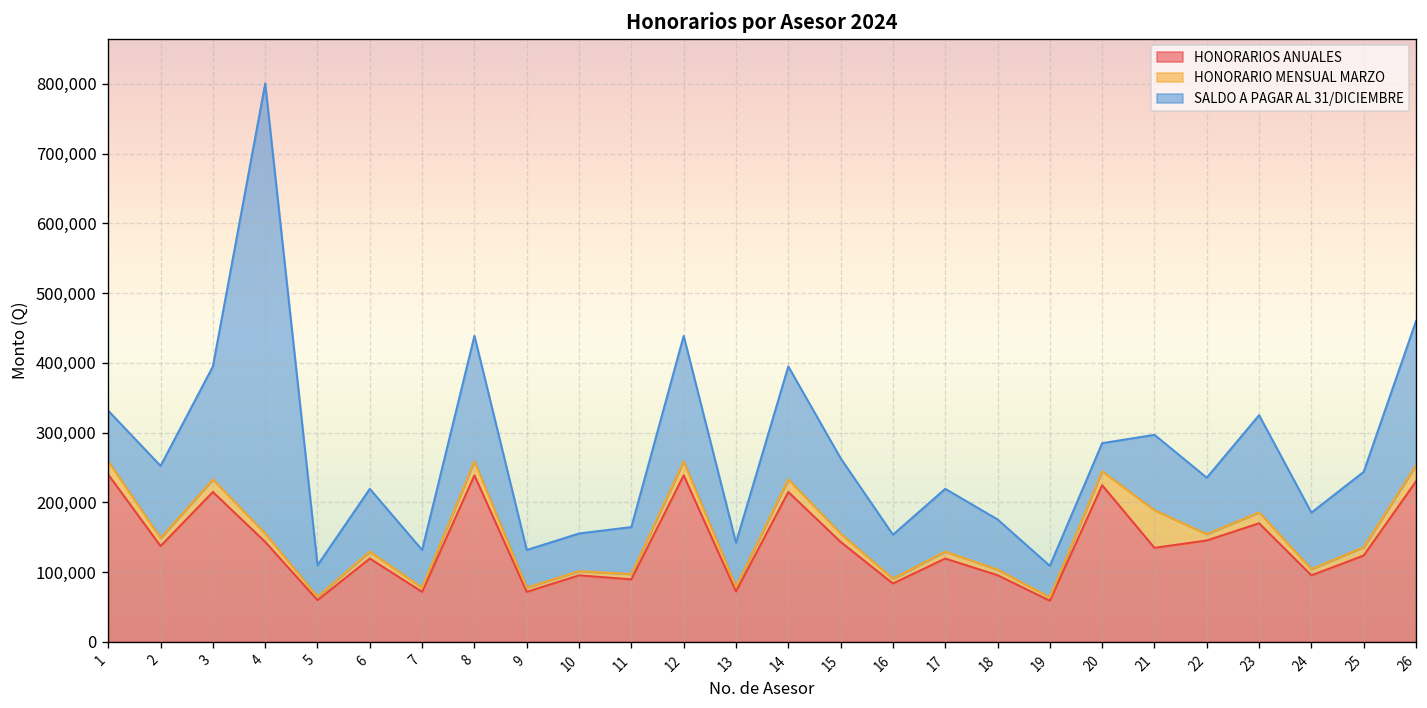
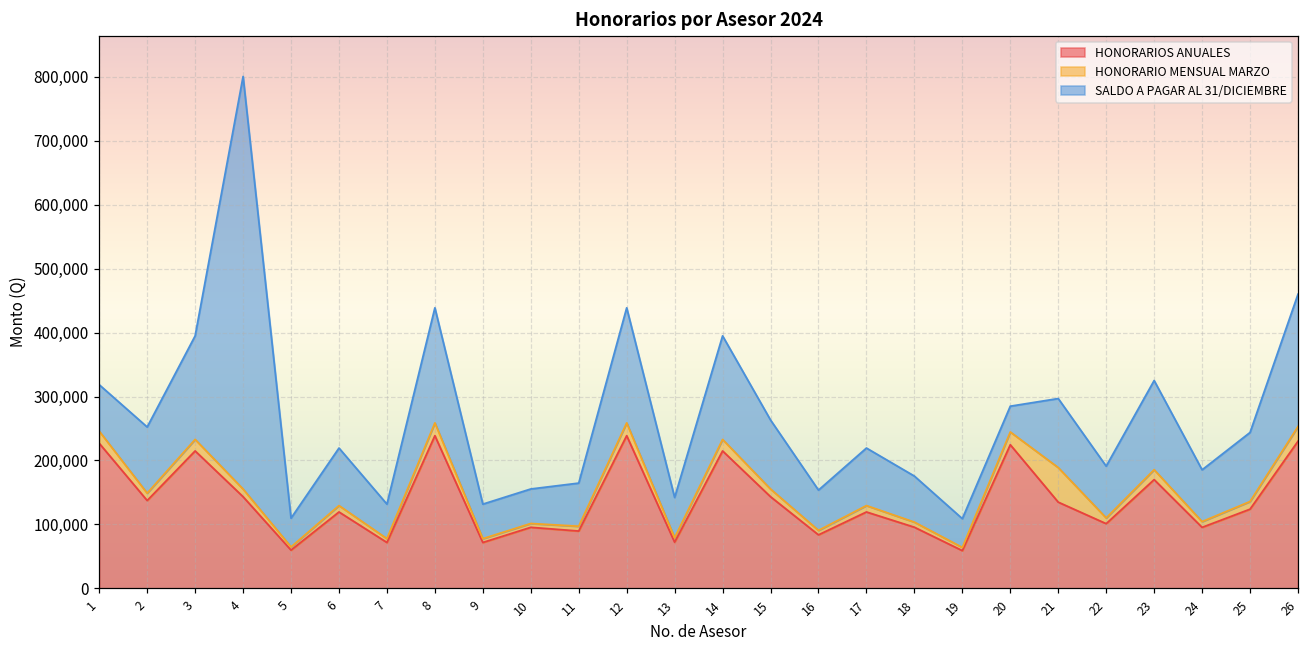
HONORARIOS ANUALES, 1: 240,000 -> 230,000
HONORARIOS ANUALES, 22: 150,000 -> 100,000
